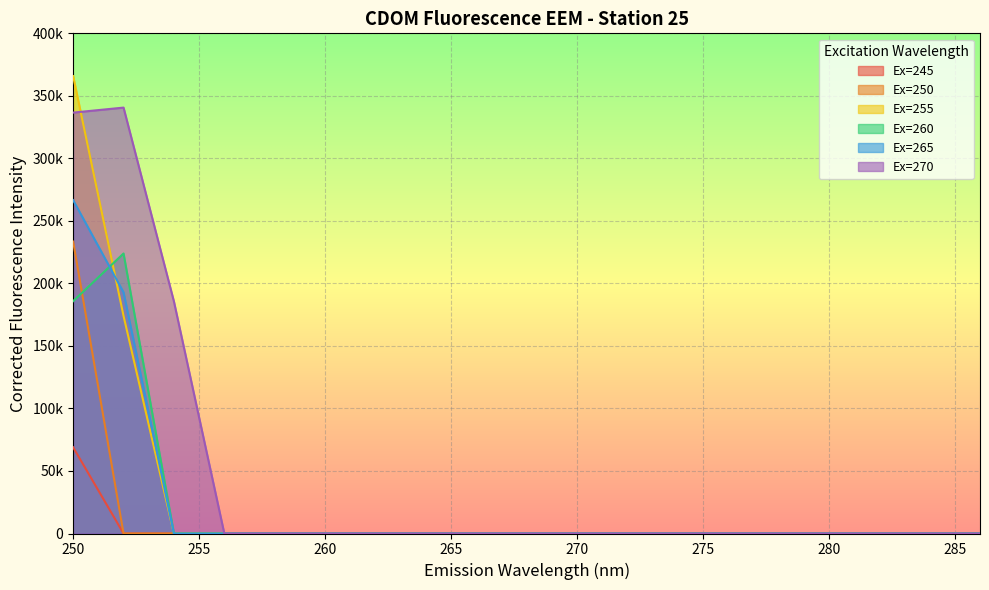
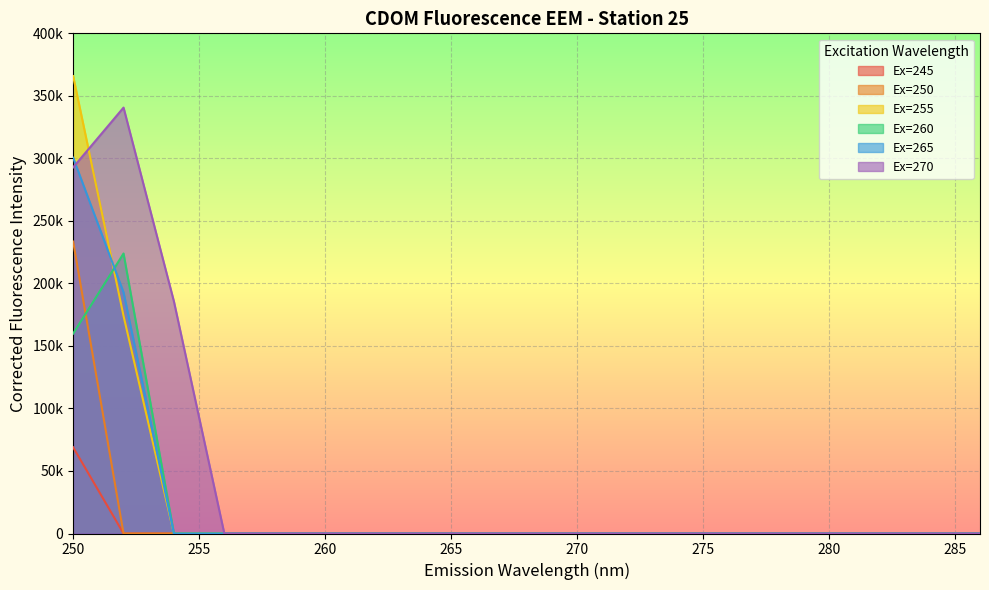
Ex=260, 250: 186000 -> 160000
Ex=265, 250: 267000 -> 301000
Ex=270, 250: 337000 -> 293000
